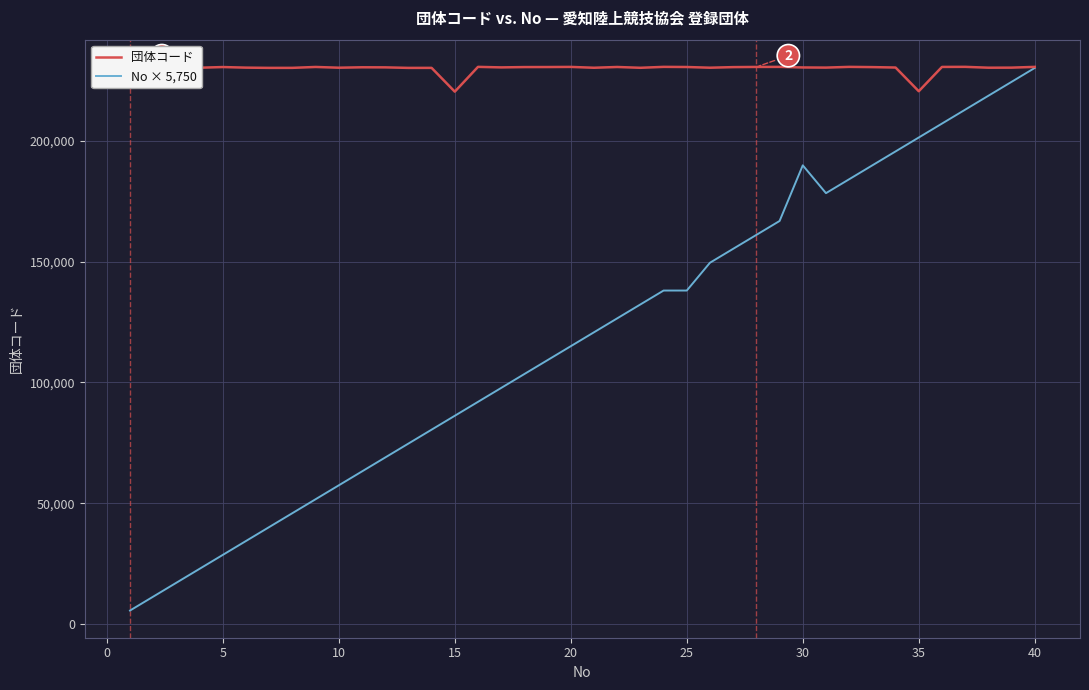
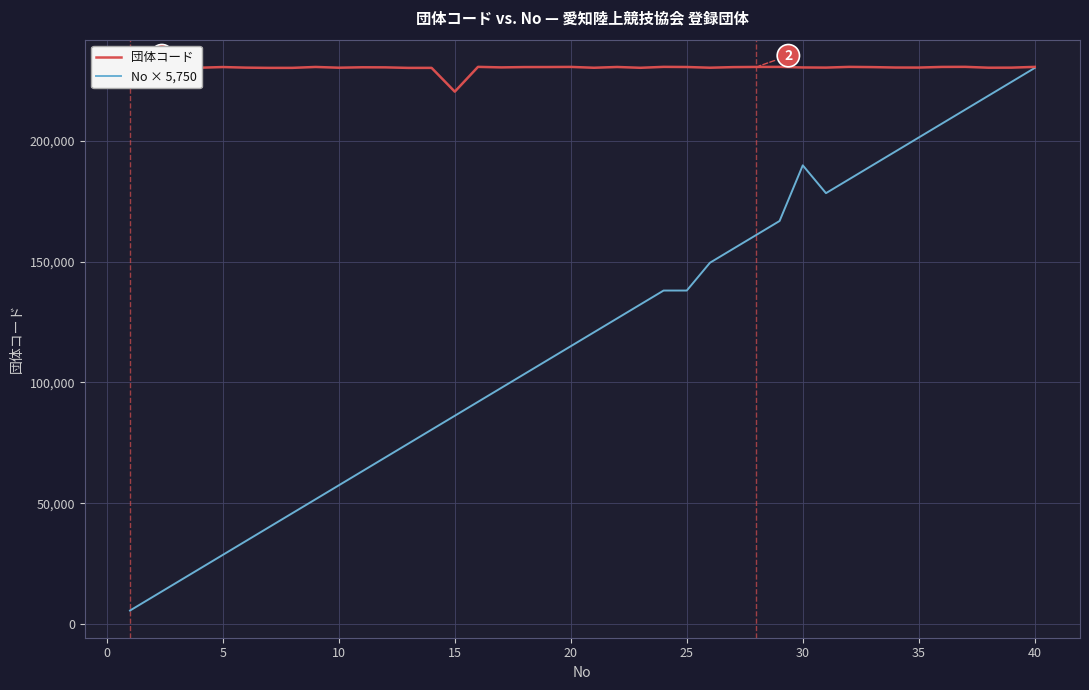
団体コード, 35: 220,000 -> 230,000
